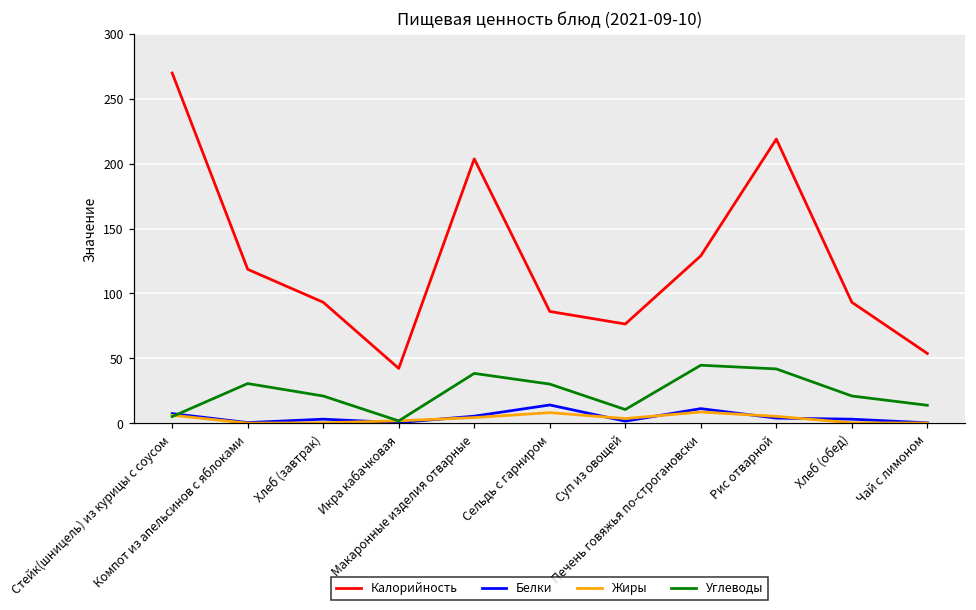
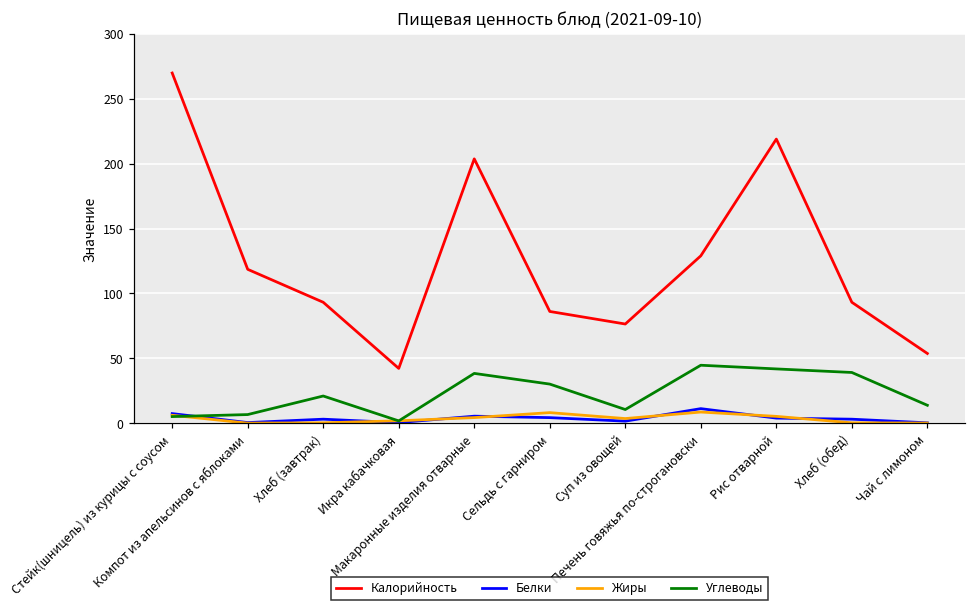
Углеводы, Компот из апельсинов с яблоками: 31 -> 7
Белки, Сельдь с гарниром: 14 -> 4
Углеводы, Хлеб (обед): 21 -> 39
